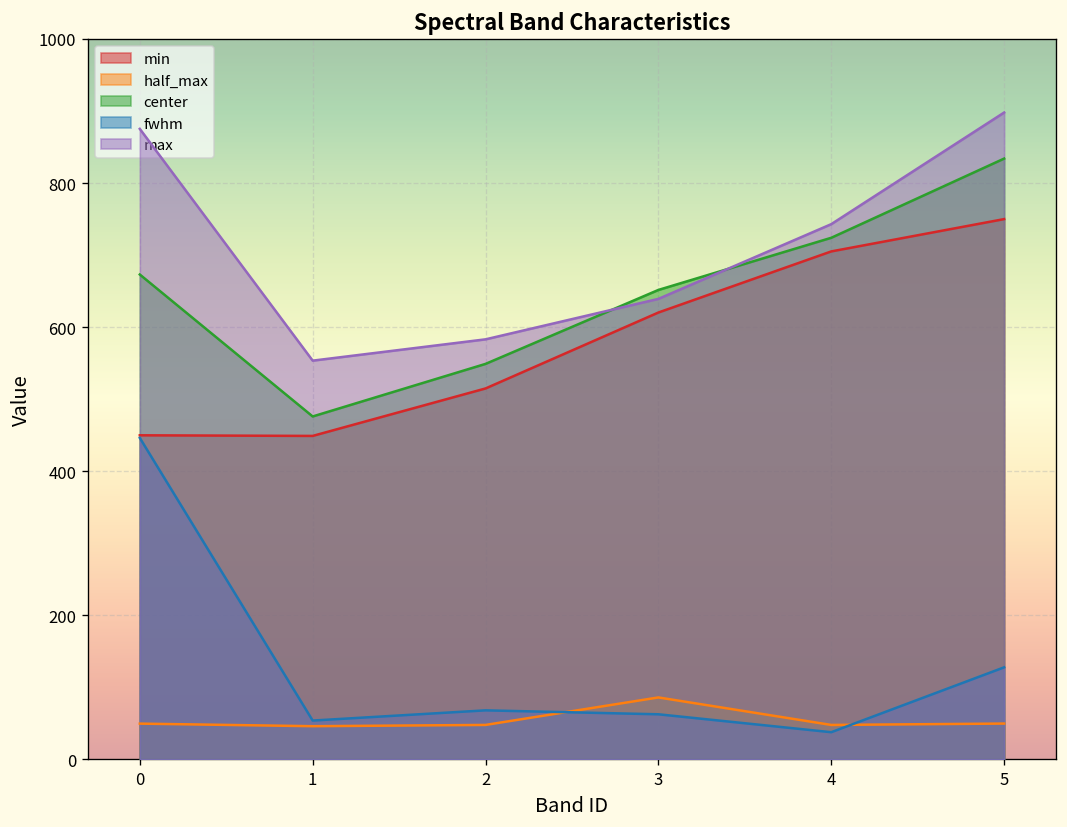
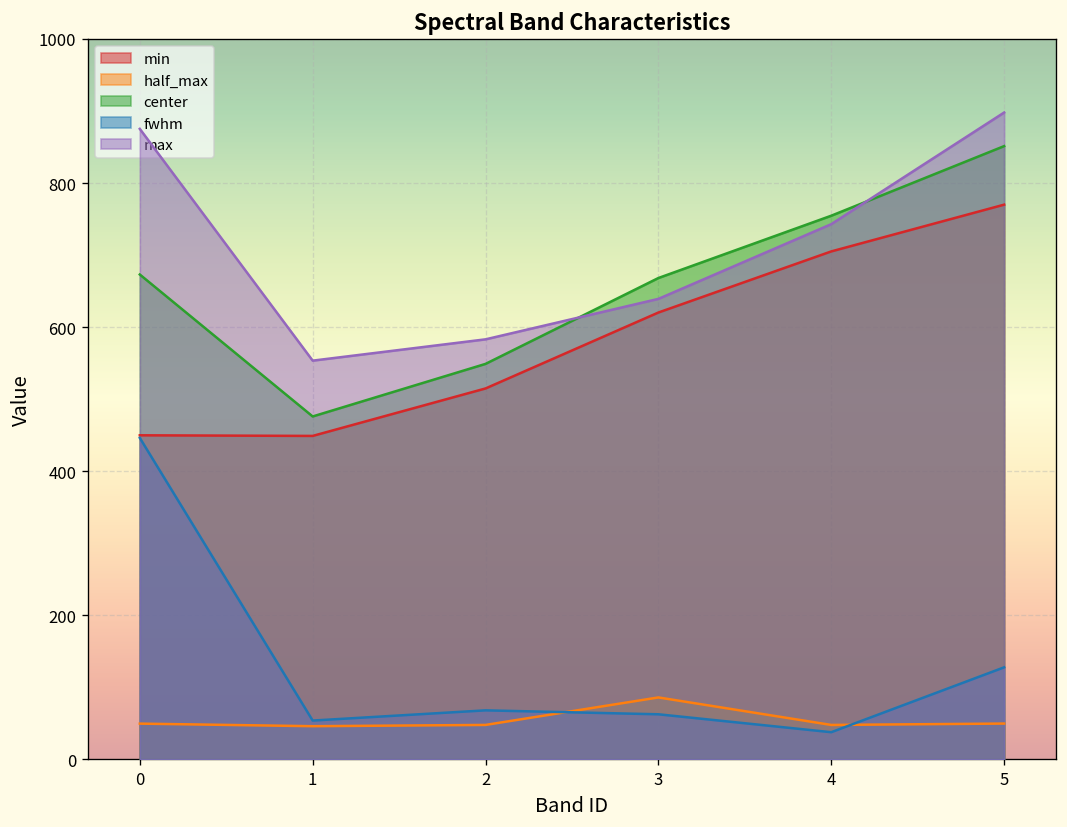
center, 3: 650 -> 670
center, 4: 720 -> 750
min, 5: 750 -> 770
center, 5: 830 -> 850
